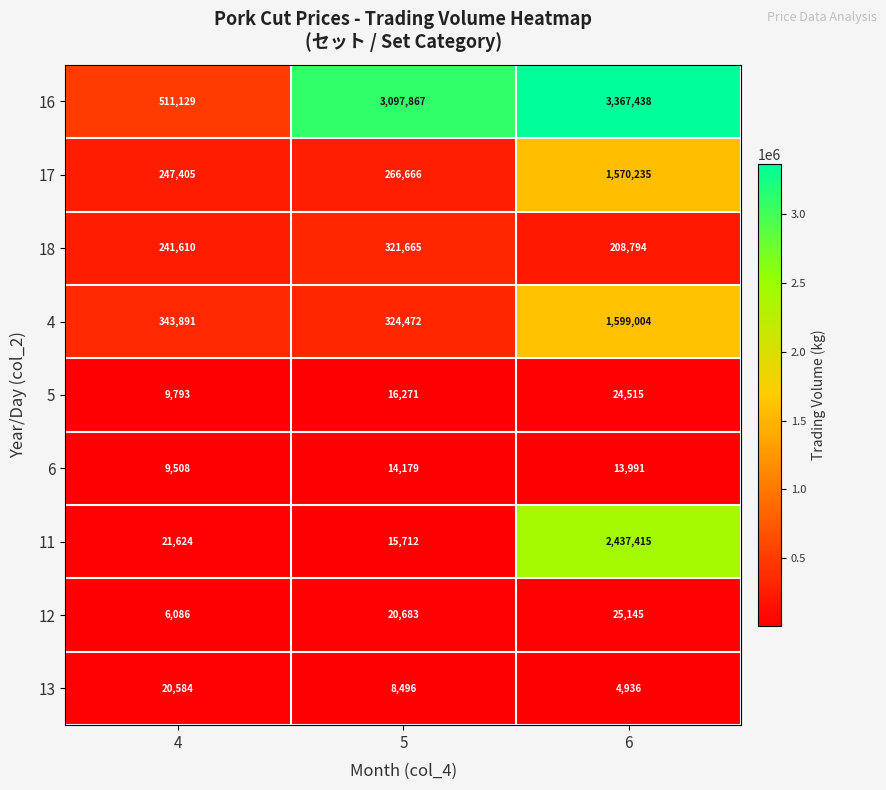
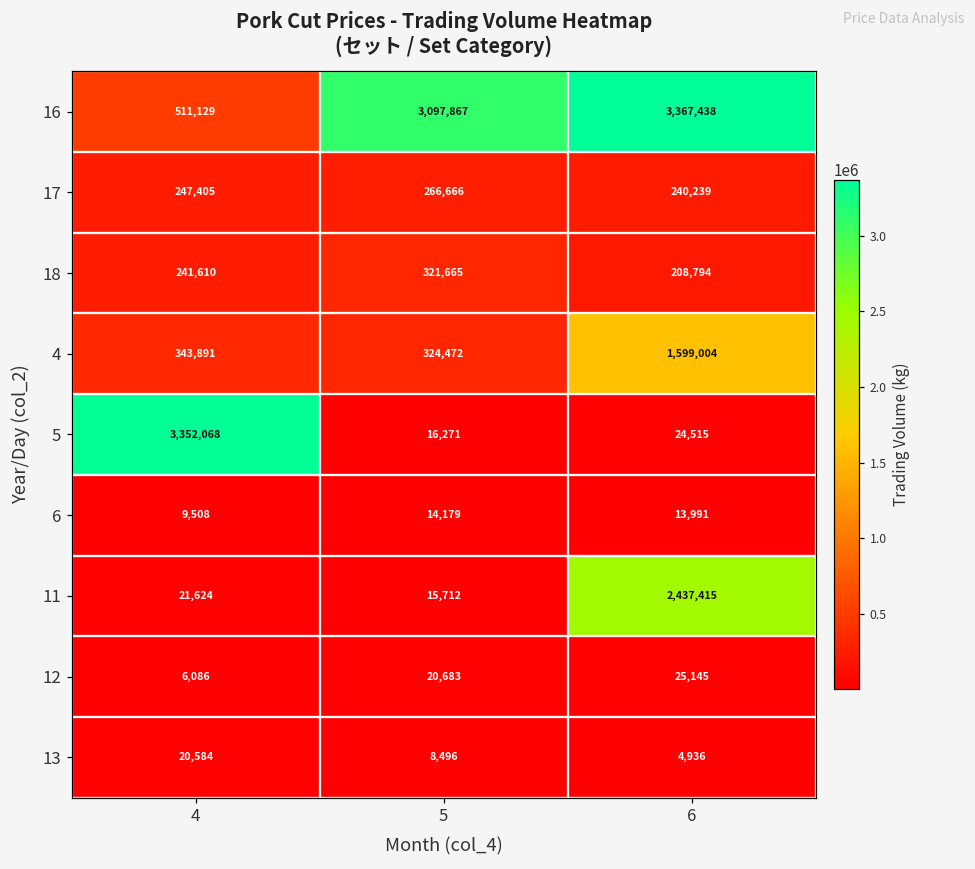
17, 6: 1,570,235 -> 240,239
5, 4: 9,793 -> 3,352,068
